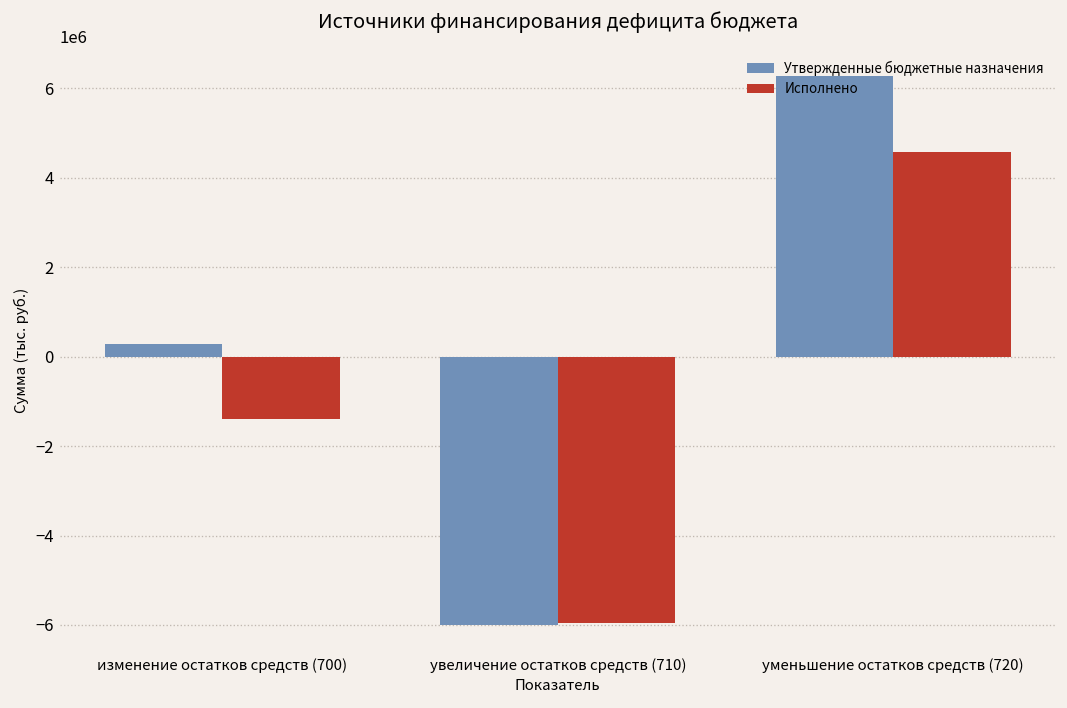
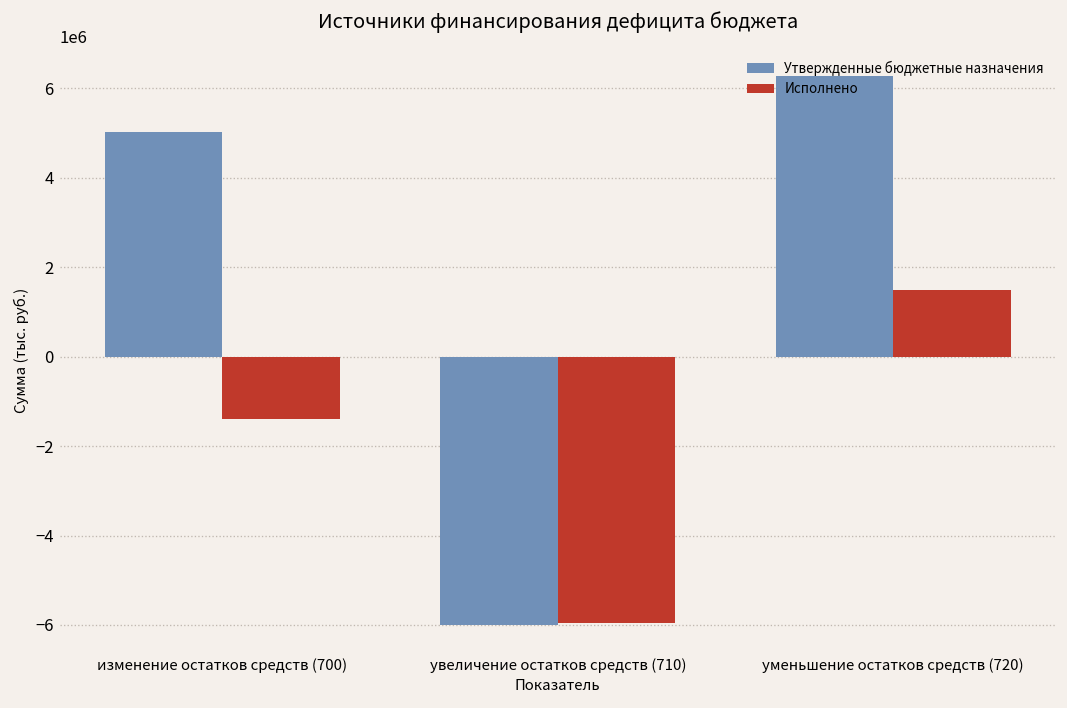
Утвержденные бюджетные назначения, изменение остатков средств (700): 300000 -> 5000000
Исполнено, уменьшение остатков средств (720): 4600000 -> 1500000
